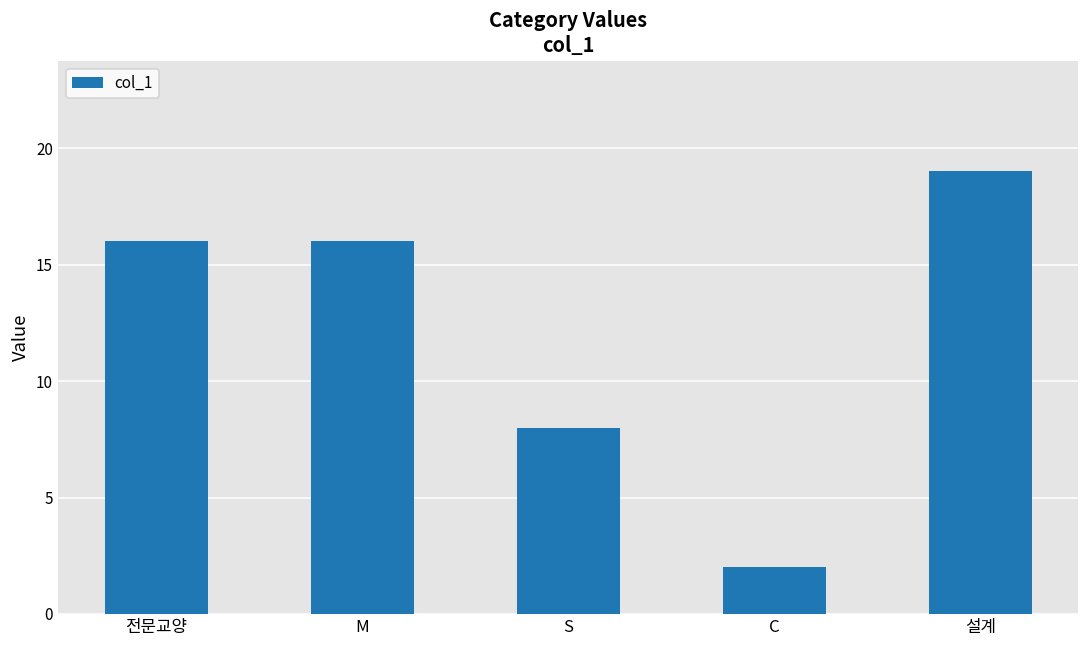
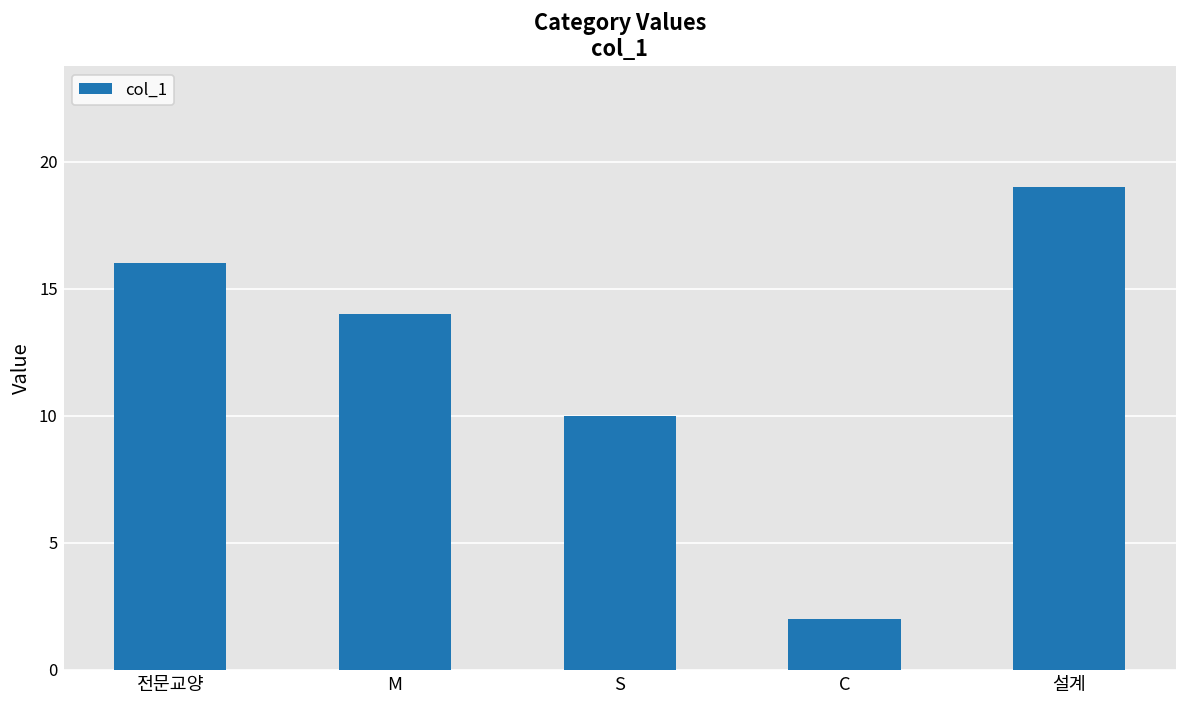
M: 16 -> 14
S: 8 -> 10
